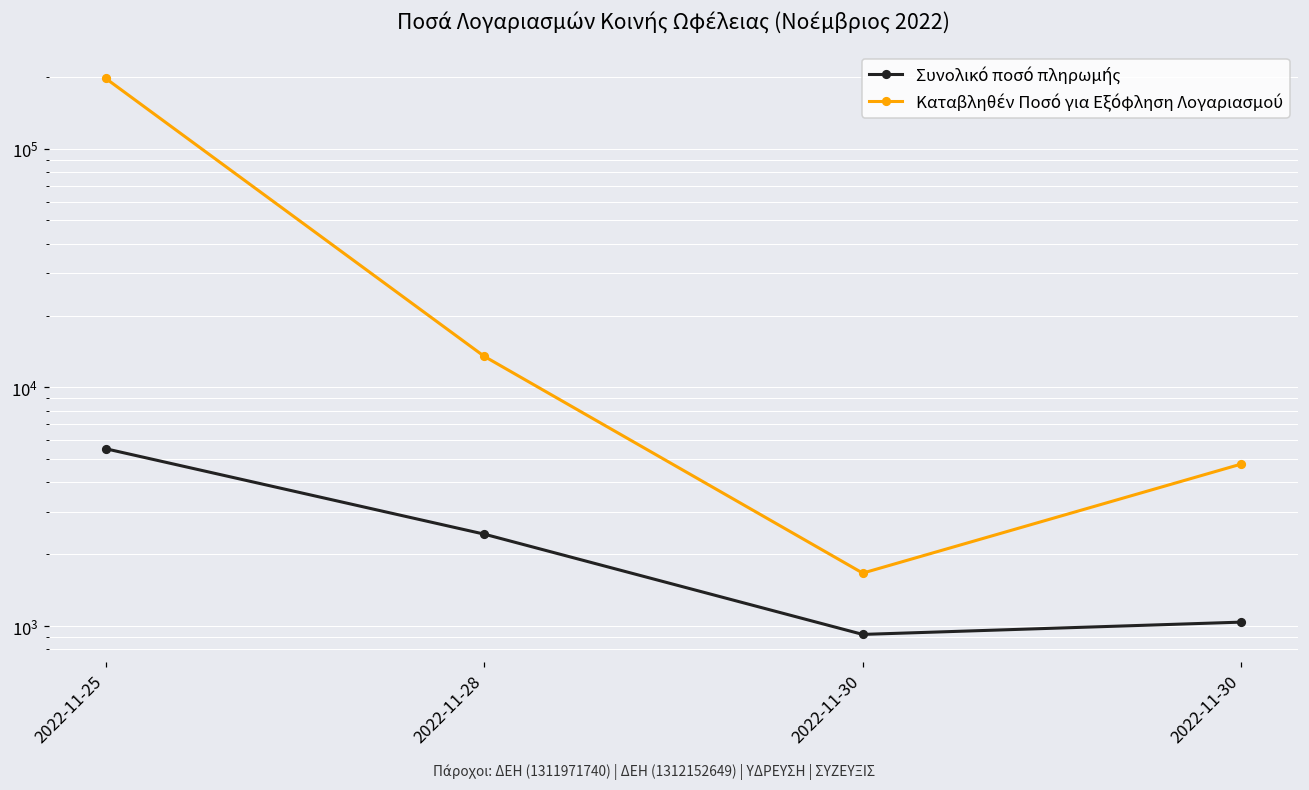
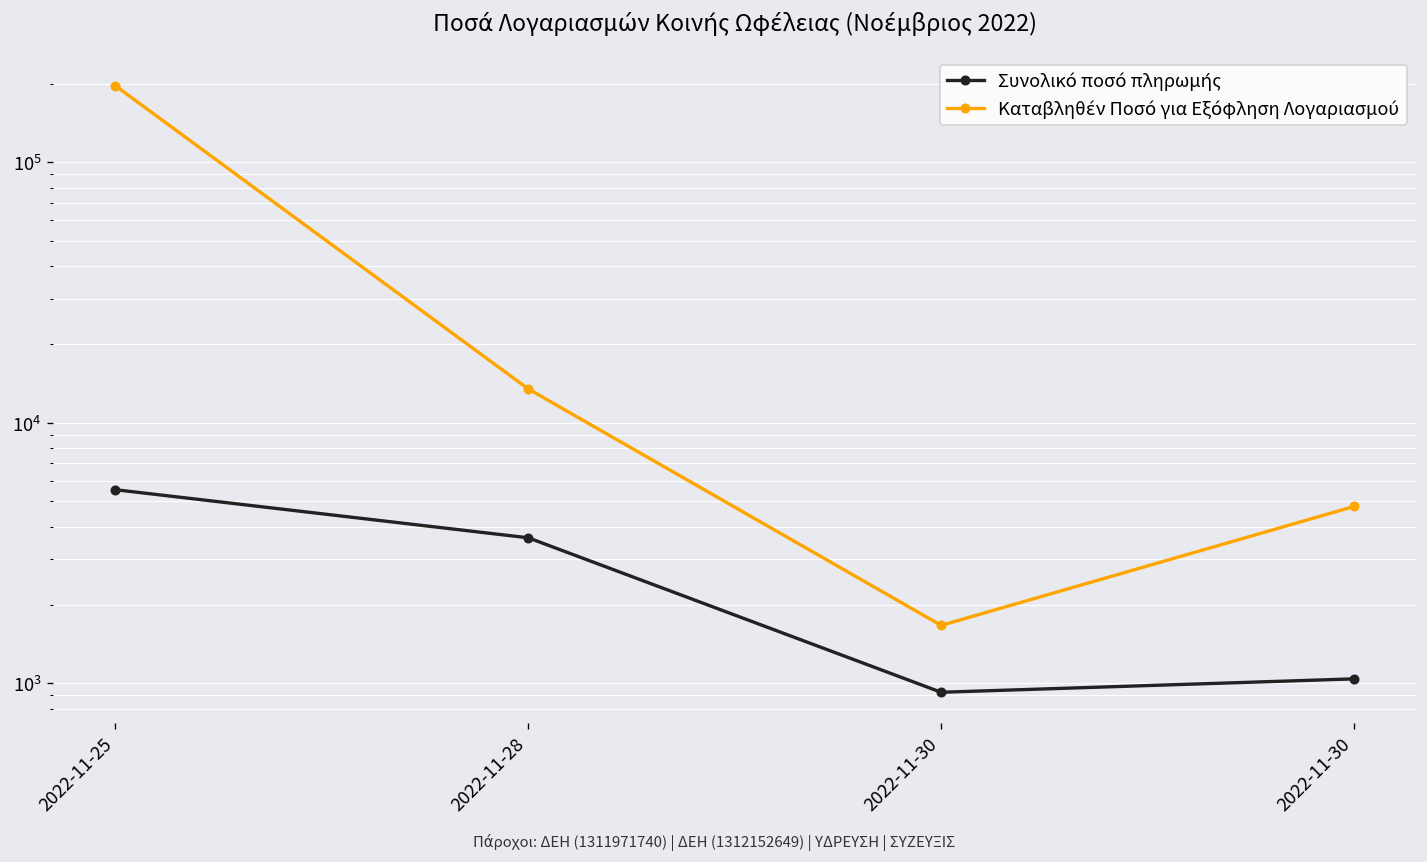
Συνολικό ποσό πληρωμής, 2022-11-28: 2400 -> 3600
